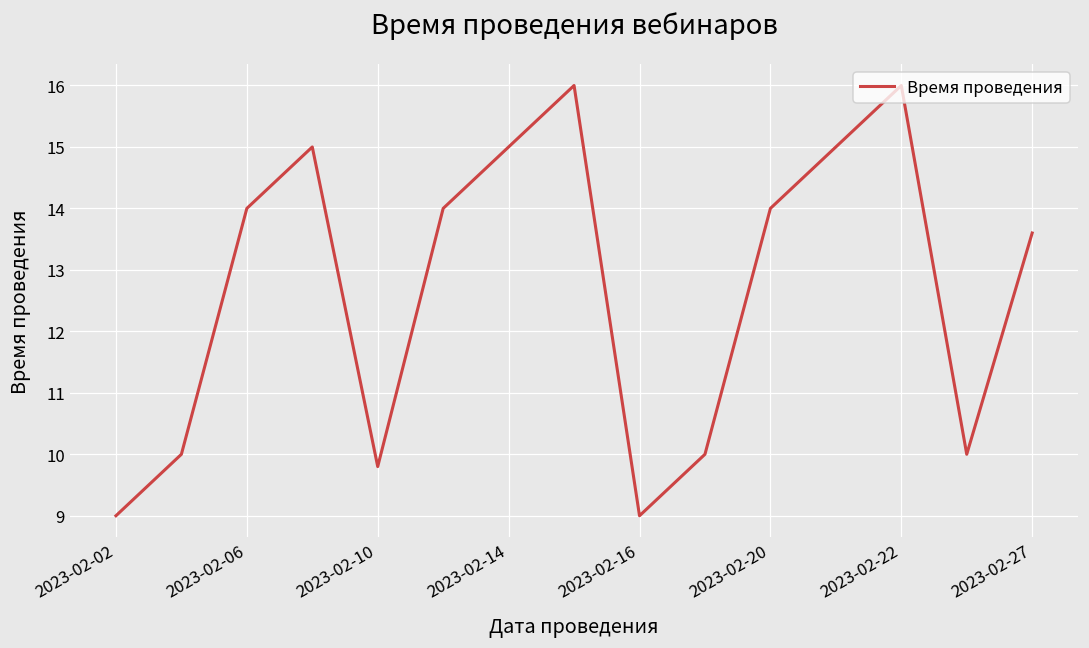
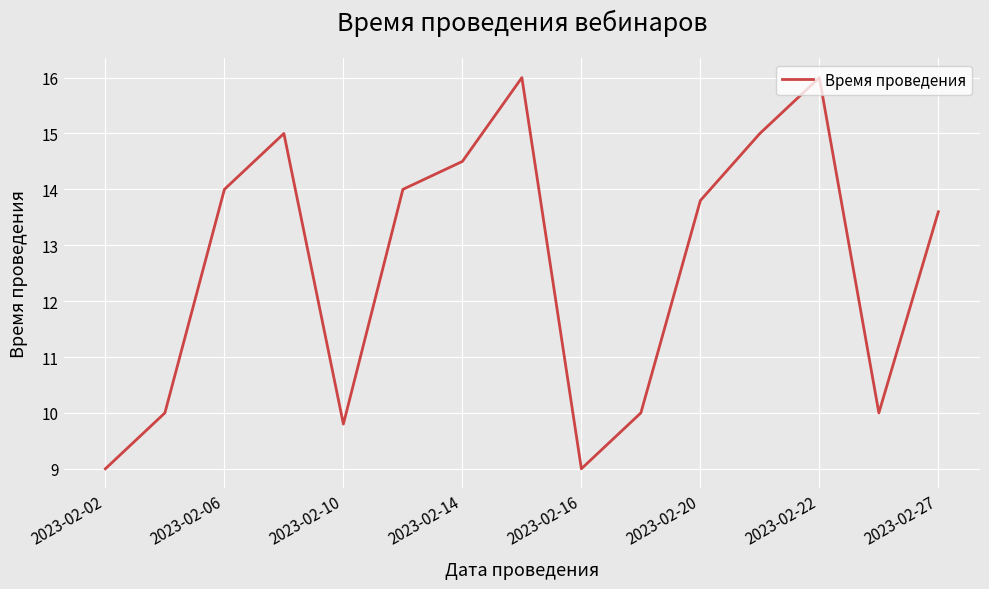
2023-02-14: 15.0 -> 14.5
2023-02-20: 14.0 -> 13.8
